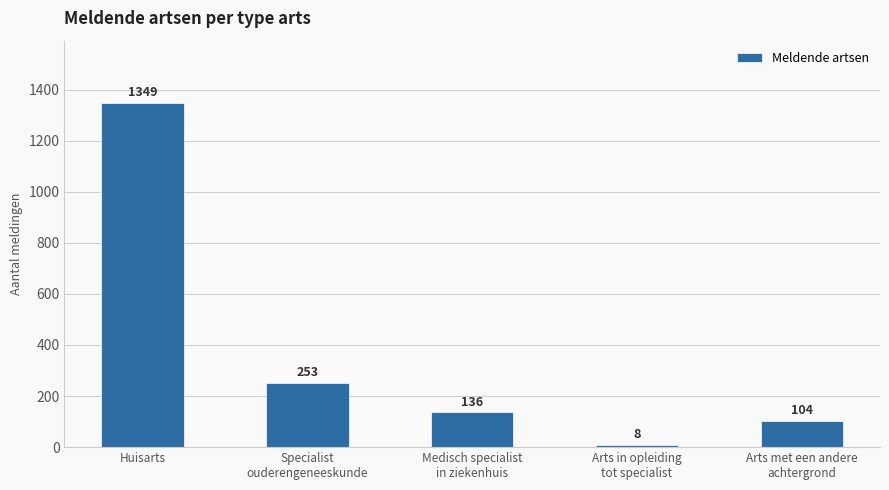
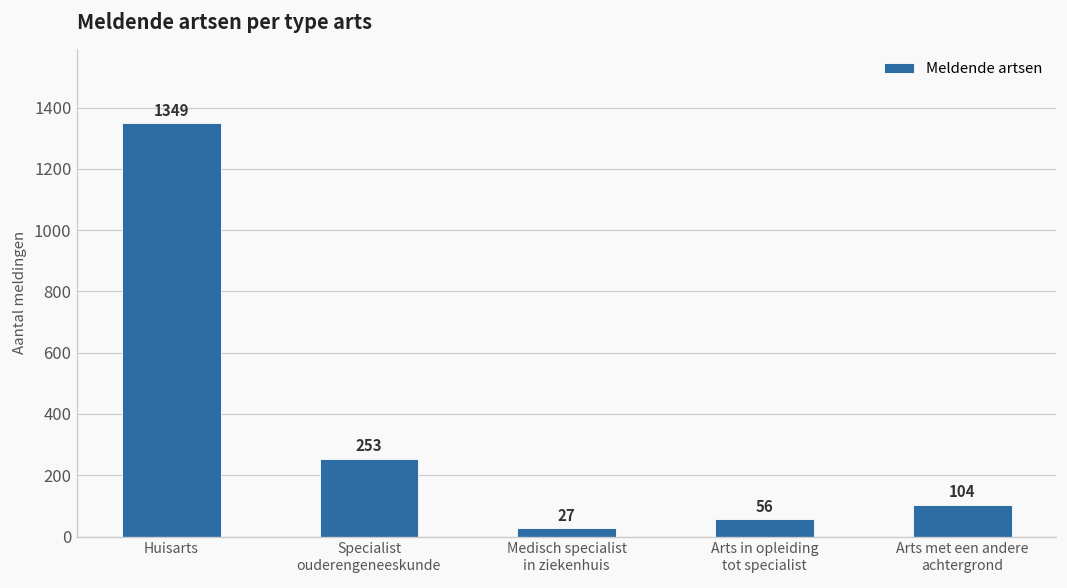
Medisch specialist in ziekenhuis: 136 -> 27
Arts in opleiding tot specialist: 8 -> 56
